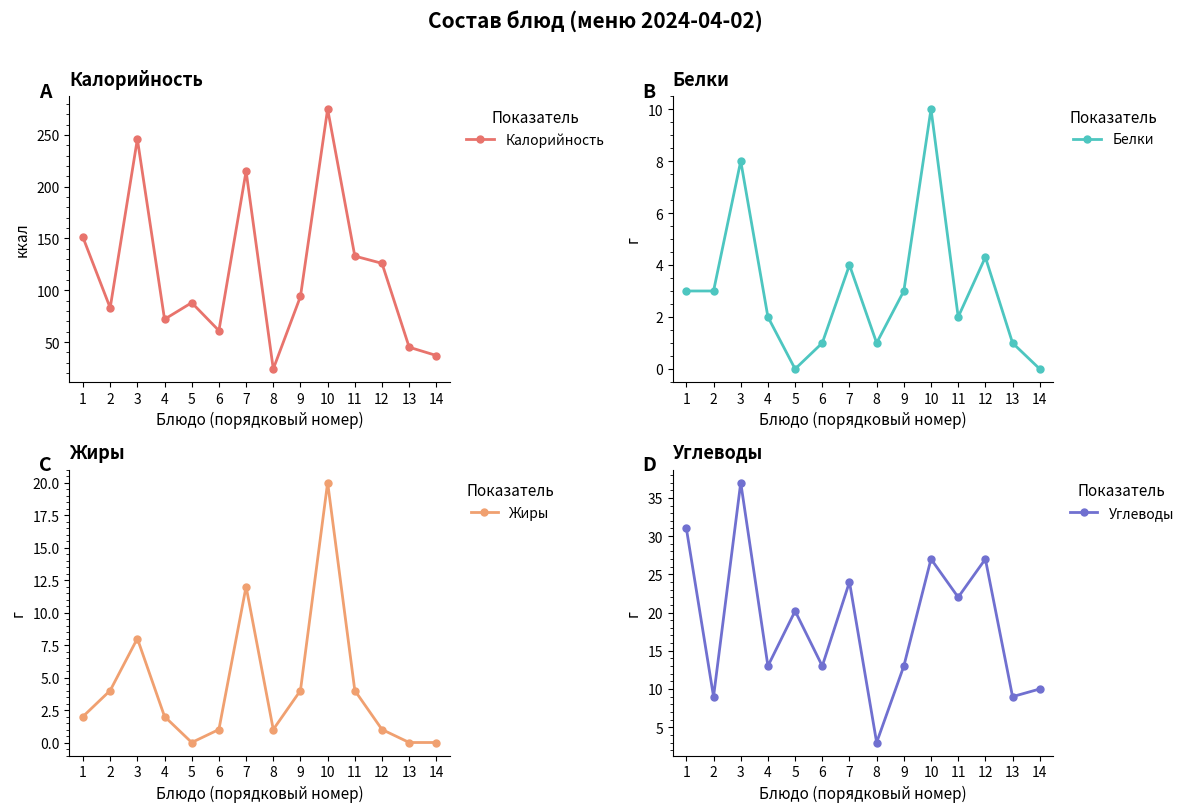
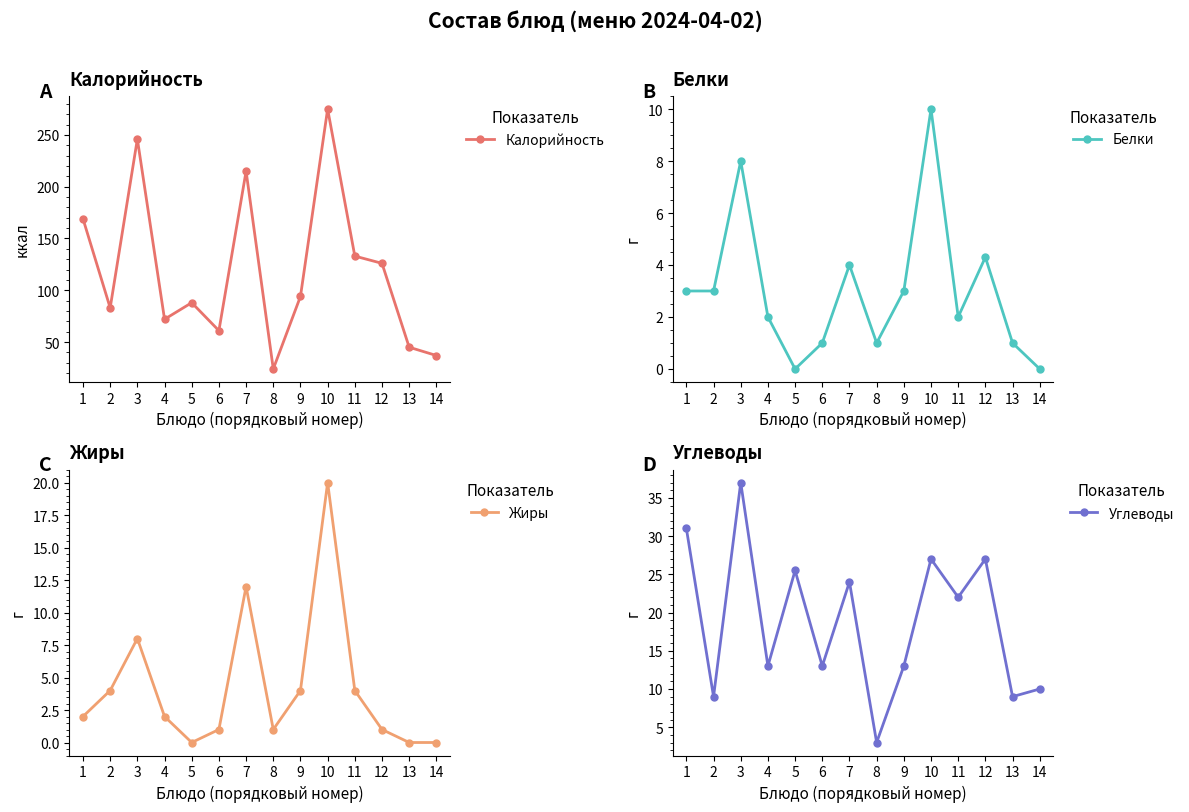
Калорийность, 1: 151 -> 169
Углеводы, 5: 20 -> 26
